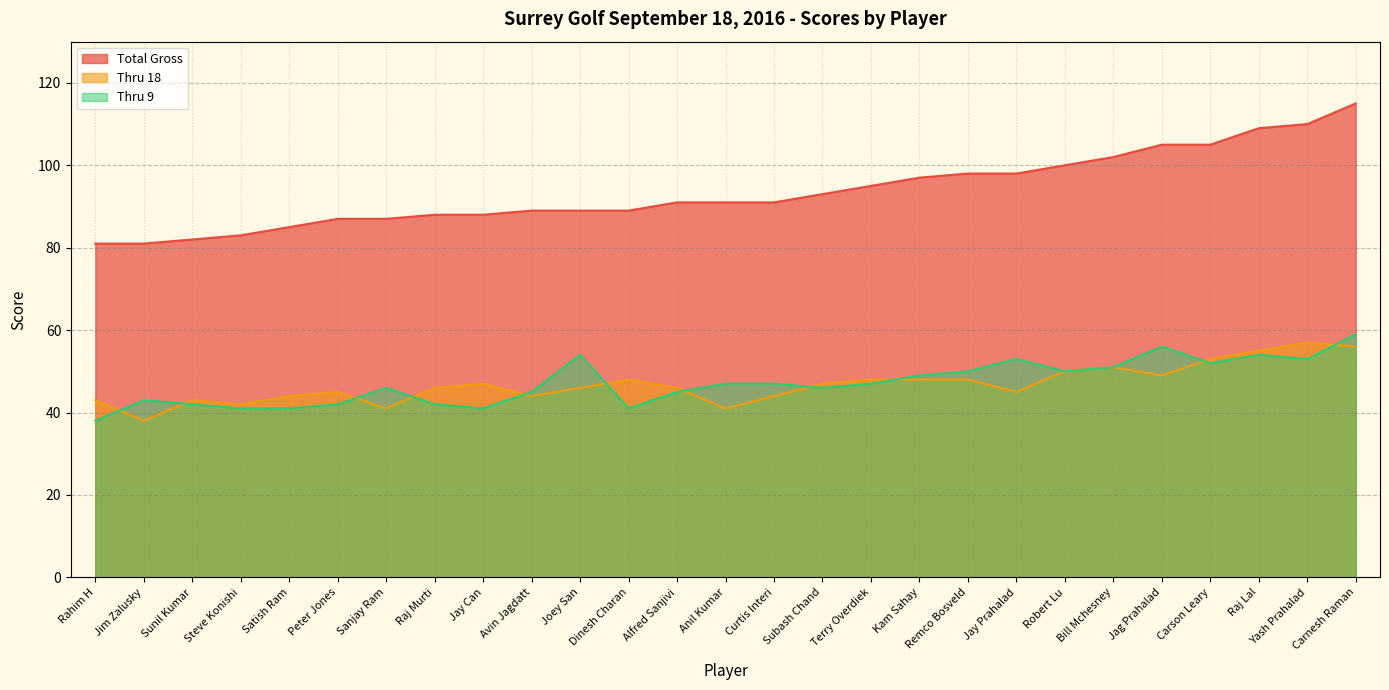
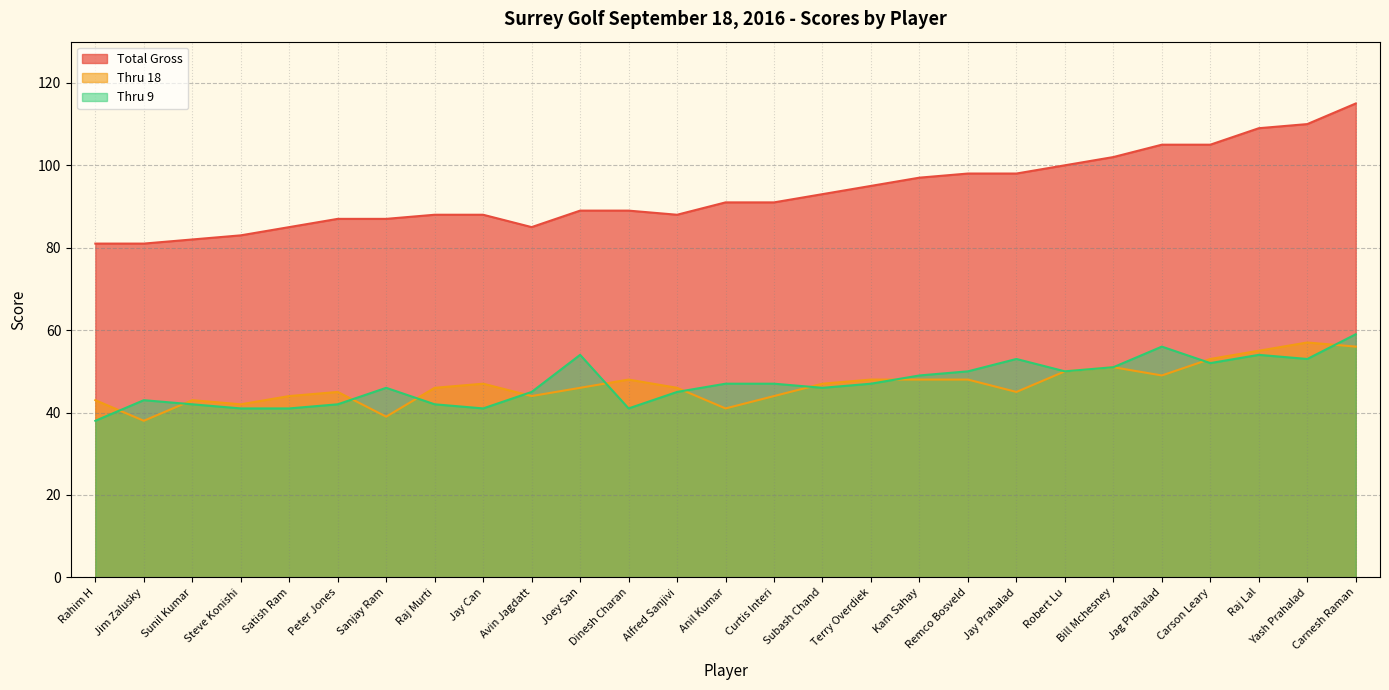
Thru 18, Sanjay Ram: 41 -> 39
Total Gross, Avin Jagdatt: 89 -> 85
Total Gross, Alfred Sanjivi: 91 -> 88
